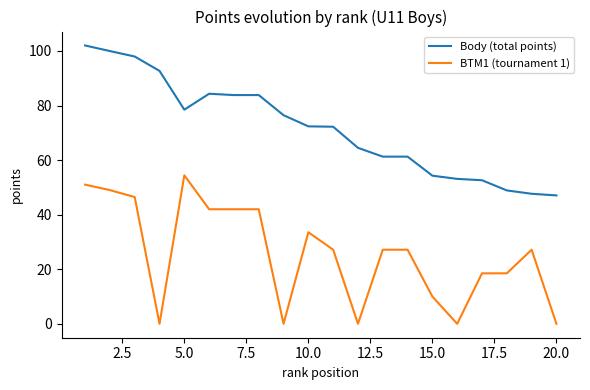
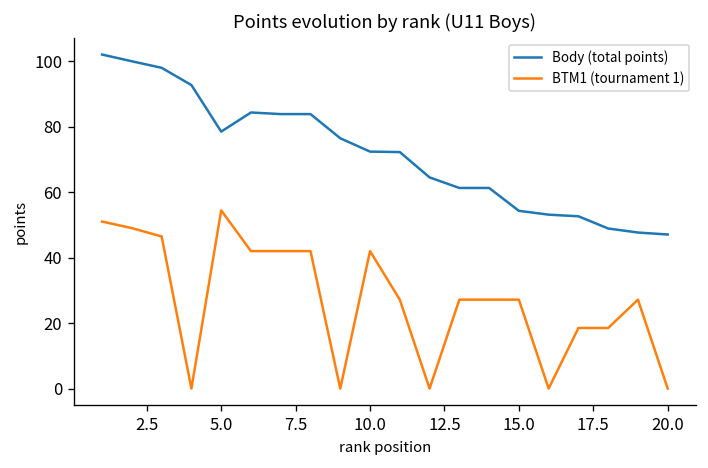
BTM1 (tournament 1), 10.0: 34 -> 42
BTM1 (tournament 1), 15.0: 10 -> 27
